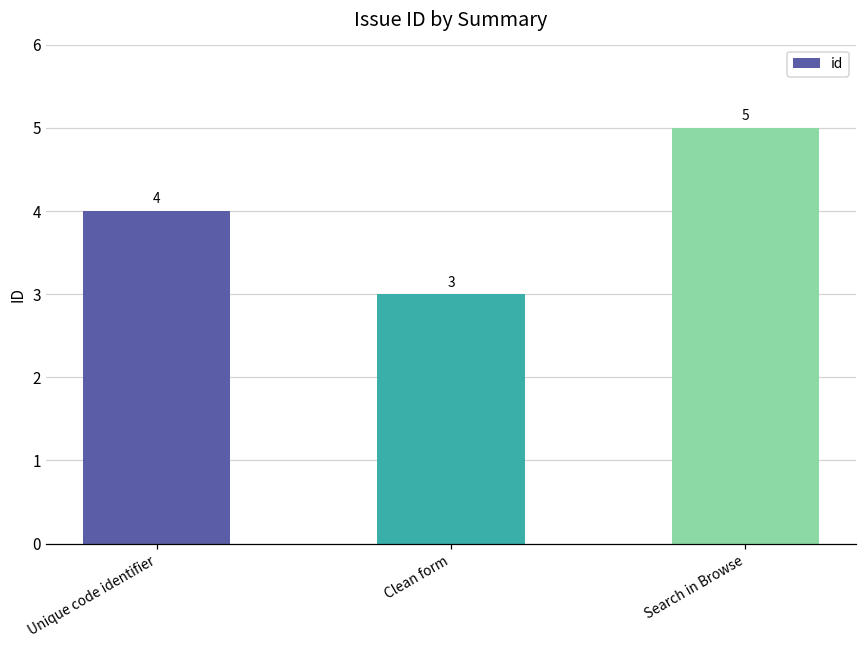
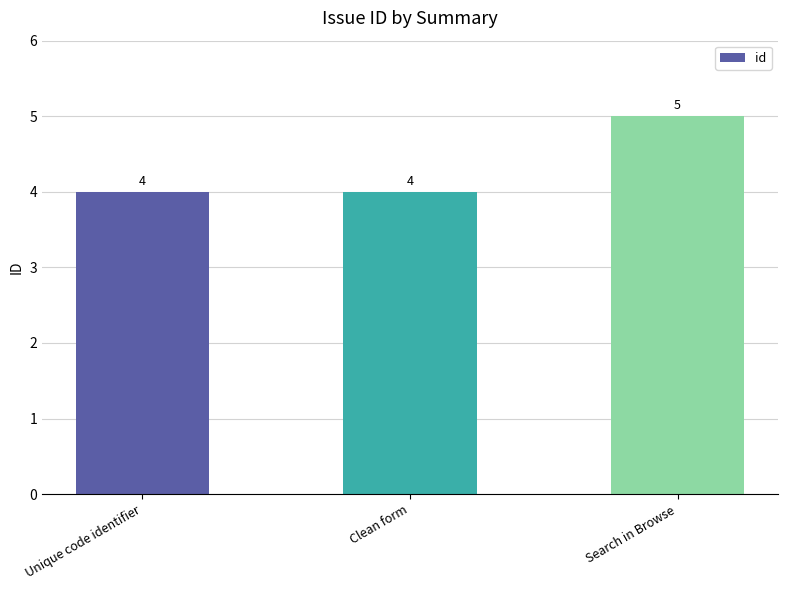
Clean form: 3 -> 4
